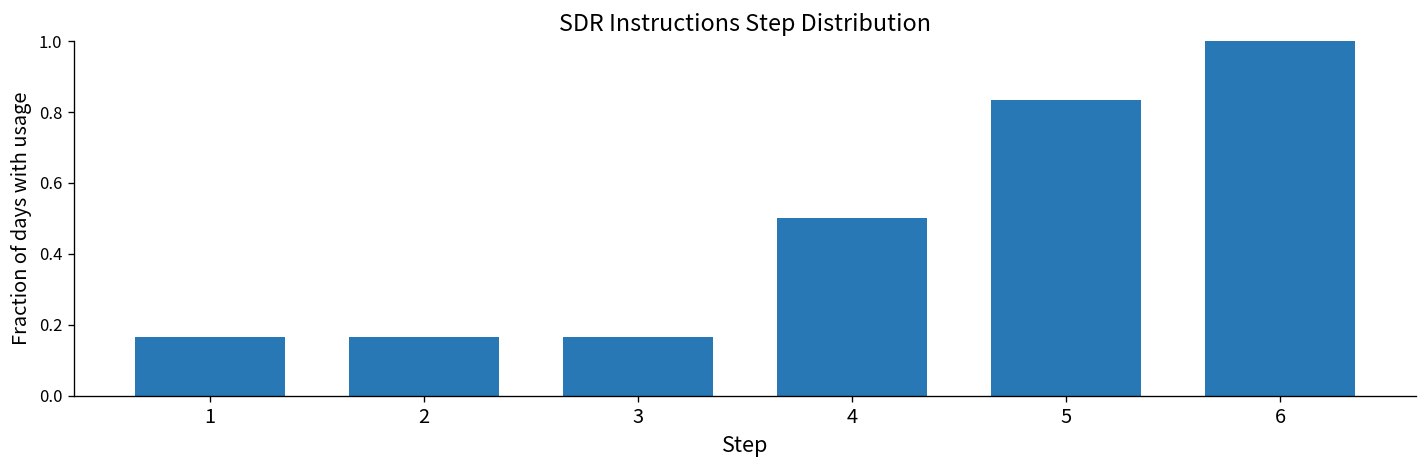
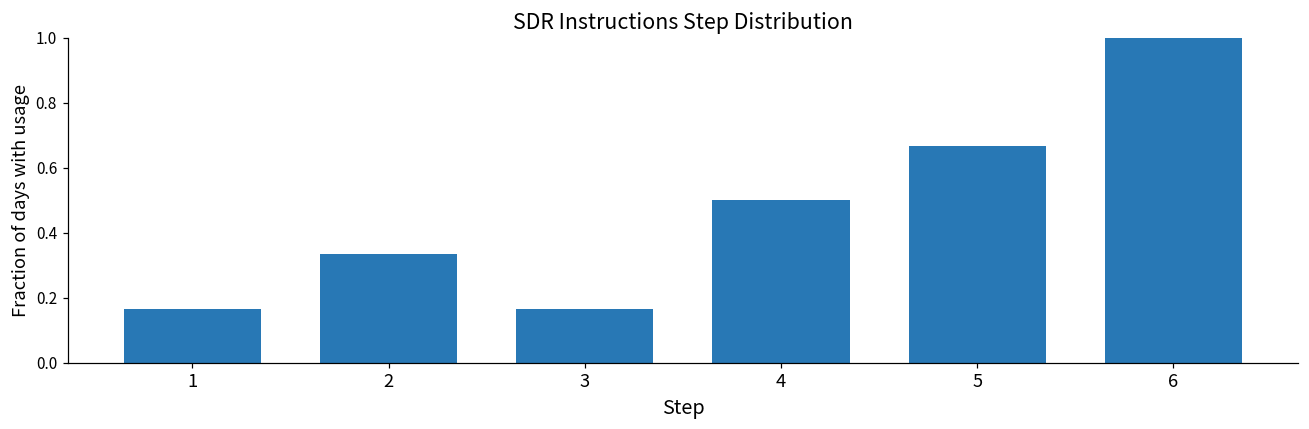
2: 0.17 -> 0.33
5: 0.83 -> 0.67
